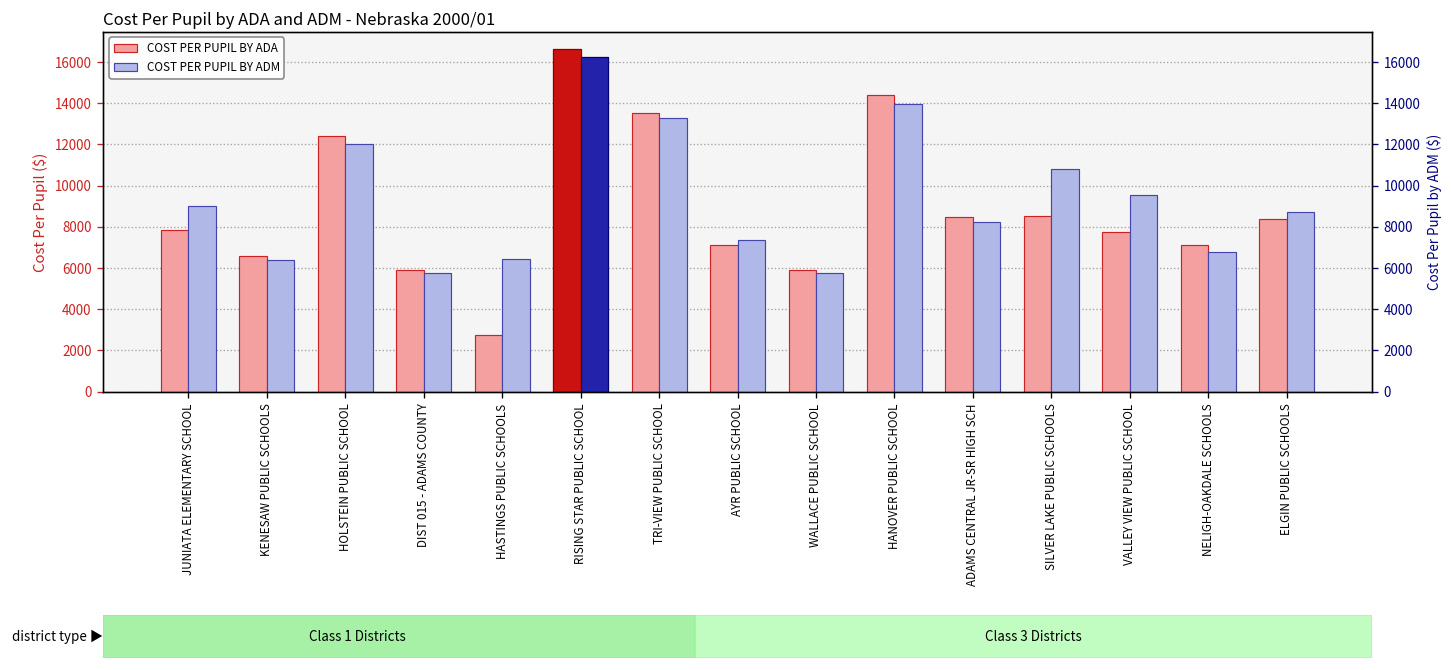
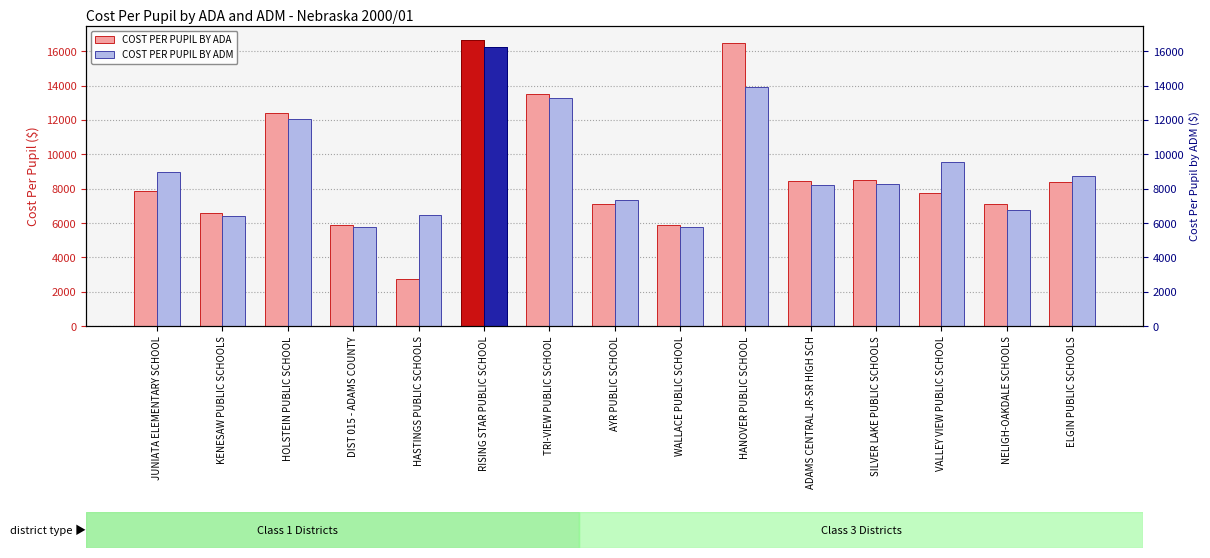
COST PER PUPIL BY ADA, HANOVER PUBLIC SCHOOL: 14400 -> 16500
COST PER PUPIL BY ADM, SILVER LAKE PUBLIC SCHOOLS: 10800 -> 8300
